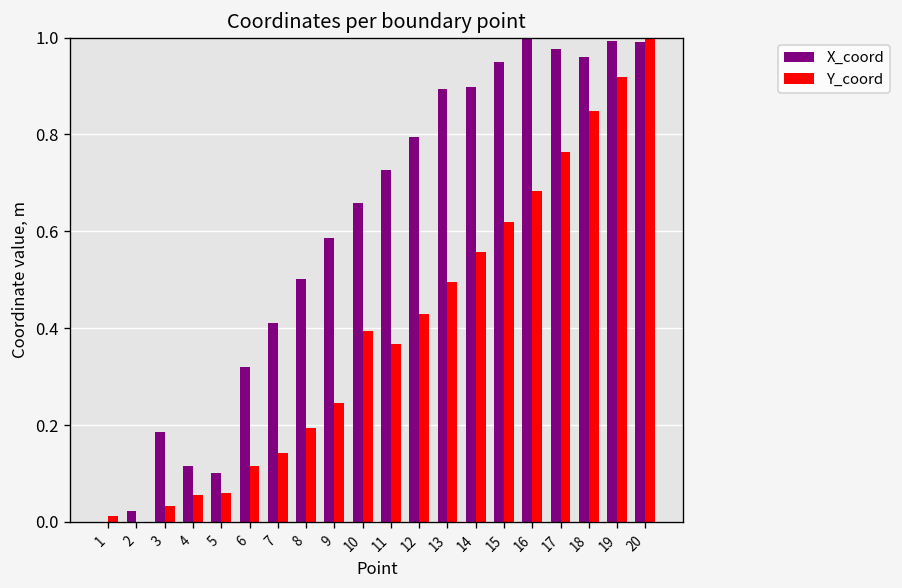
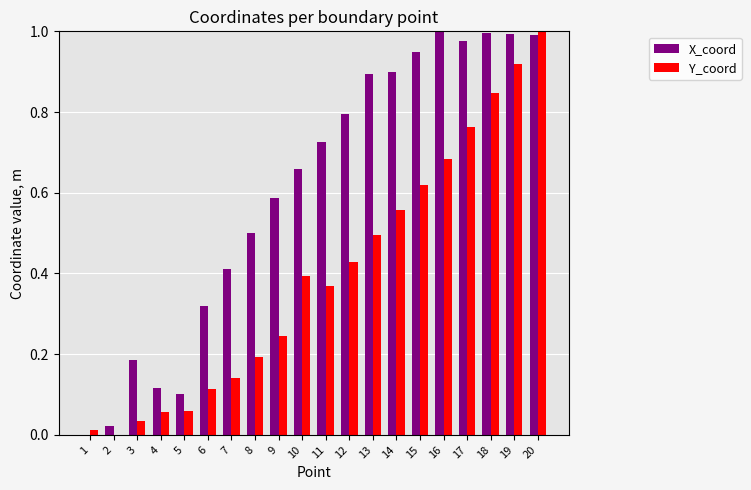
X_coord, 18: 0.96 -> 1.00
